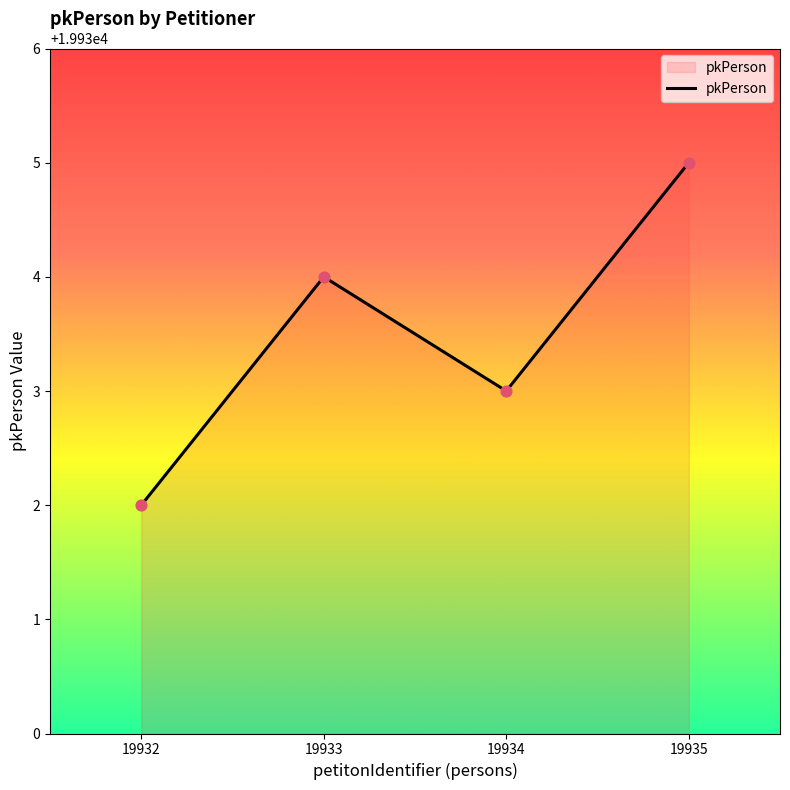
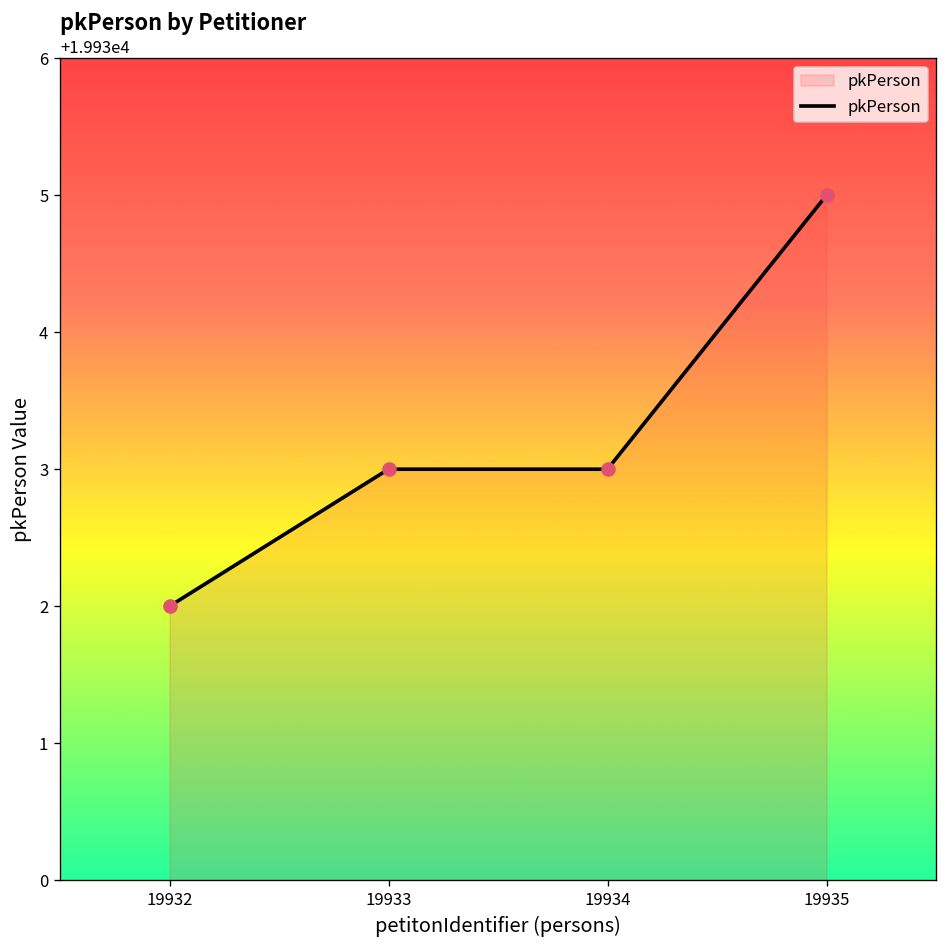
19933: 19934 -> 19933
